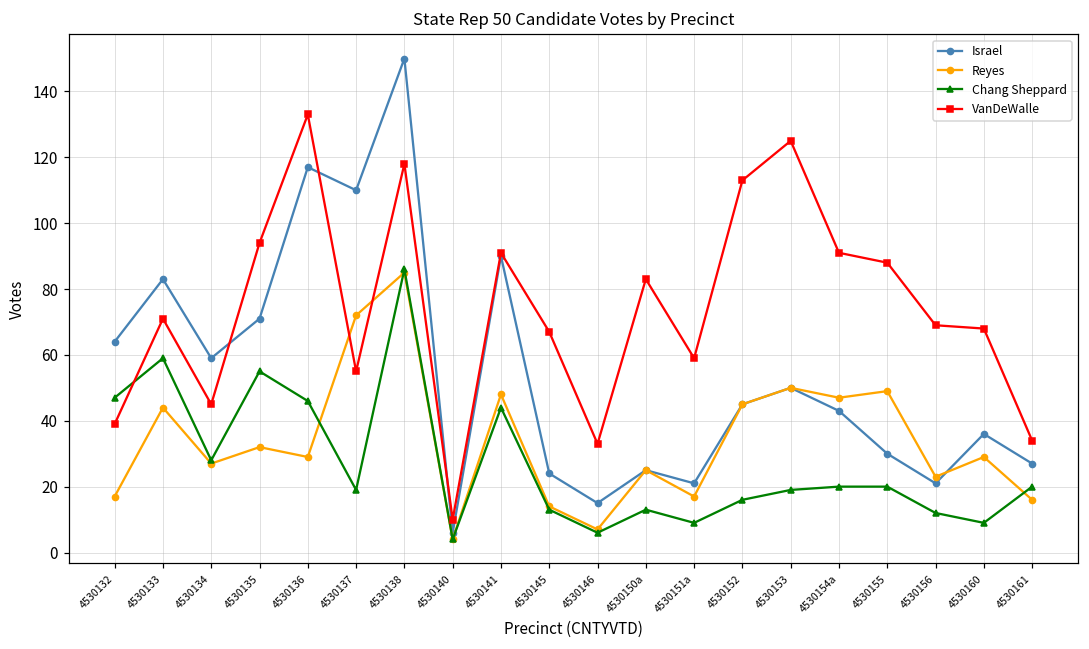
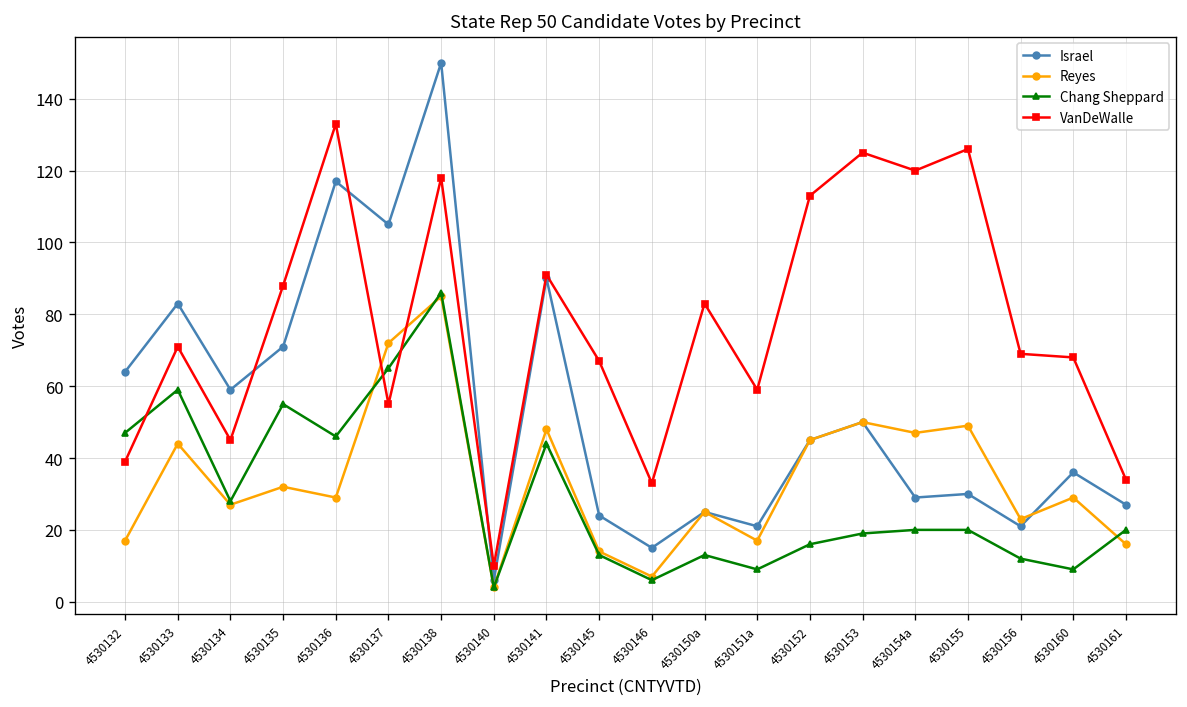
VanDeWalle, 4530135: 94 -> 88
Israel, 4530137: 110 -> 105
Chang Sheppard, 4530137: 19 -> 65
Israel, 4530154a: 43 -> 29
VanDeWalle, 4530154a: 91 -> 120
VanDeWalle, 4530155: 88 -> 126
